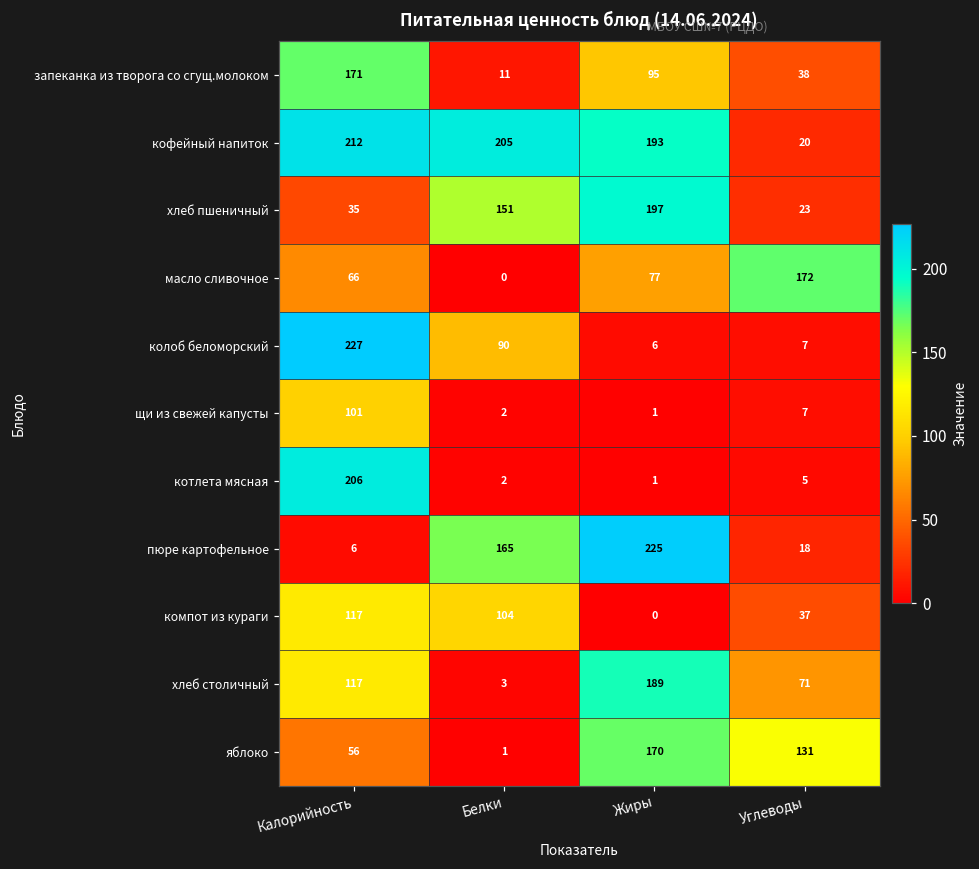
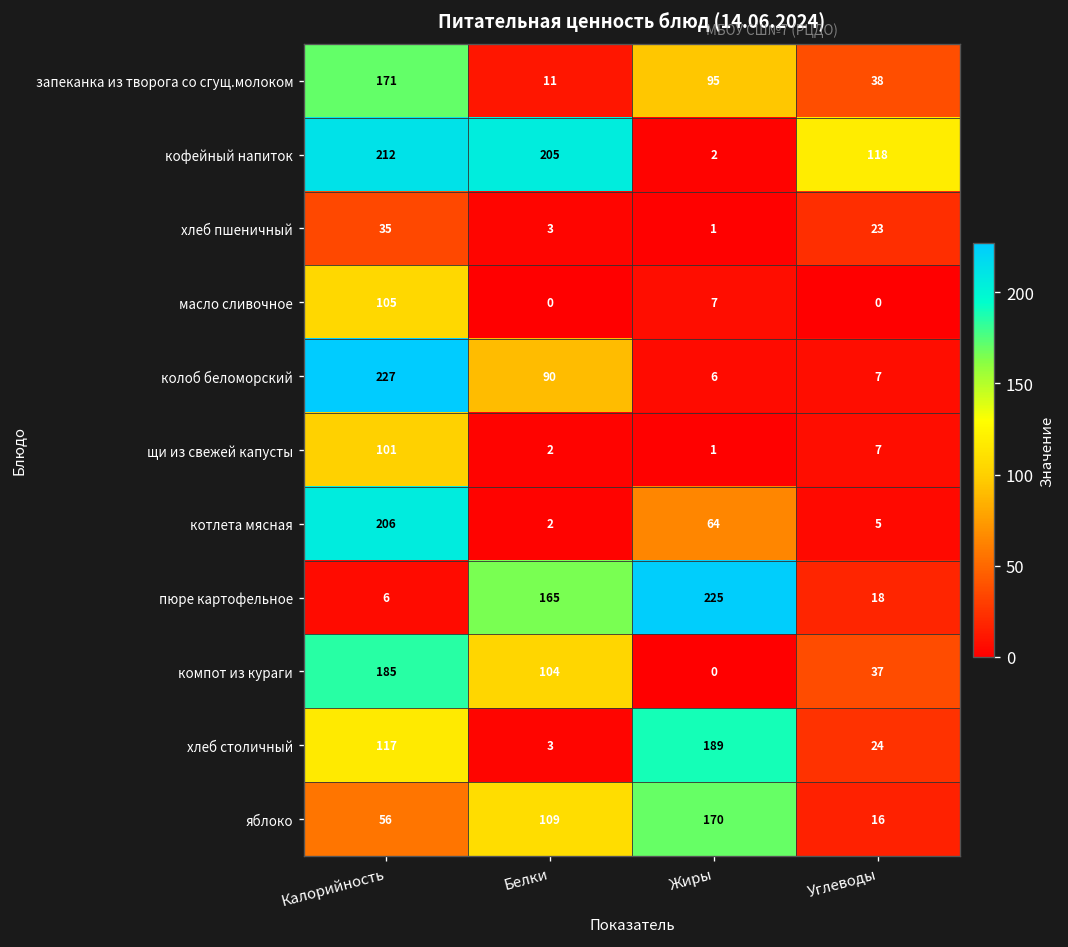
кофейный напиток, Жиры: 193 -> 2
кофейный напиток, Углеводы: 20 -> 118
хлеб пшеничный, Белки: 151 -> 3
хлеб пшеничный, Жиры: 197 -> 1
масло сливочное, Калорийность: 66 -> 105
масло сливочное, Жиры: 77 -> 7
масло сливочное, Углеводы: 172 -> 0
котлета мясная, Жиры: 1 -> 64
компот из кураги, Калорийность: 117 -> 185
хлеб столичный, Углеводы: 71 -> 24
яблоко, Белки: 1 -> 109
яблоко, Углеводы: 131 -> 16
